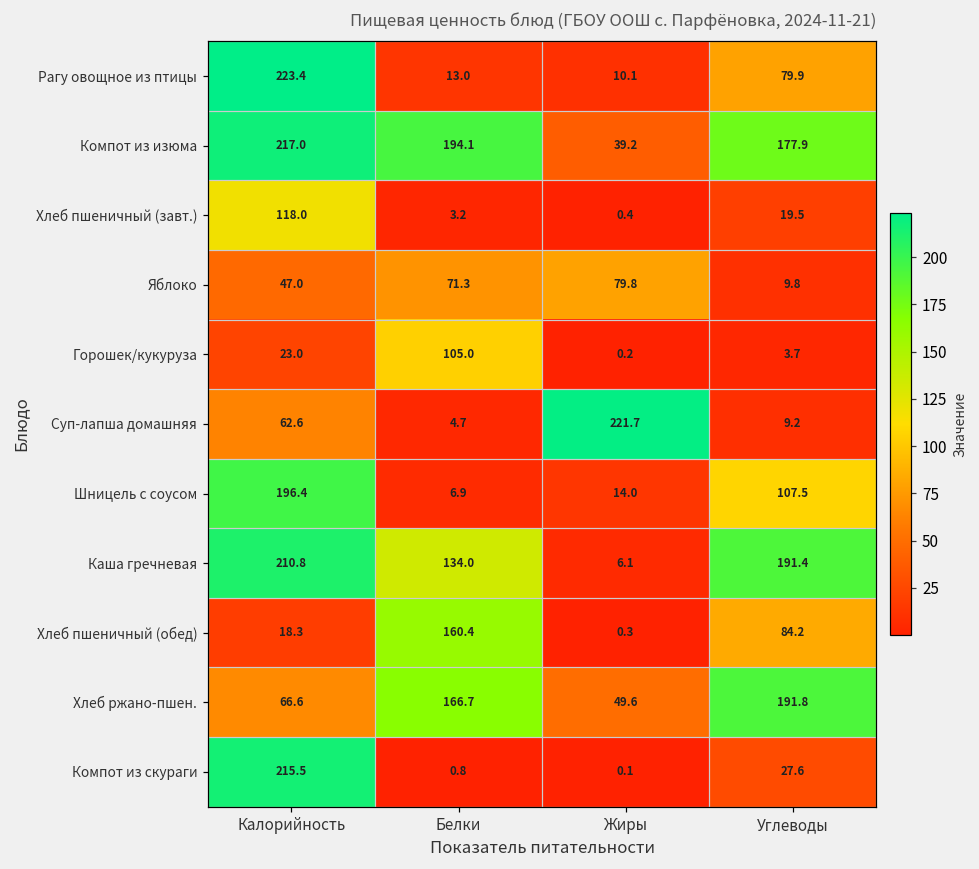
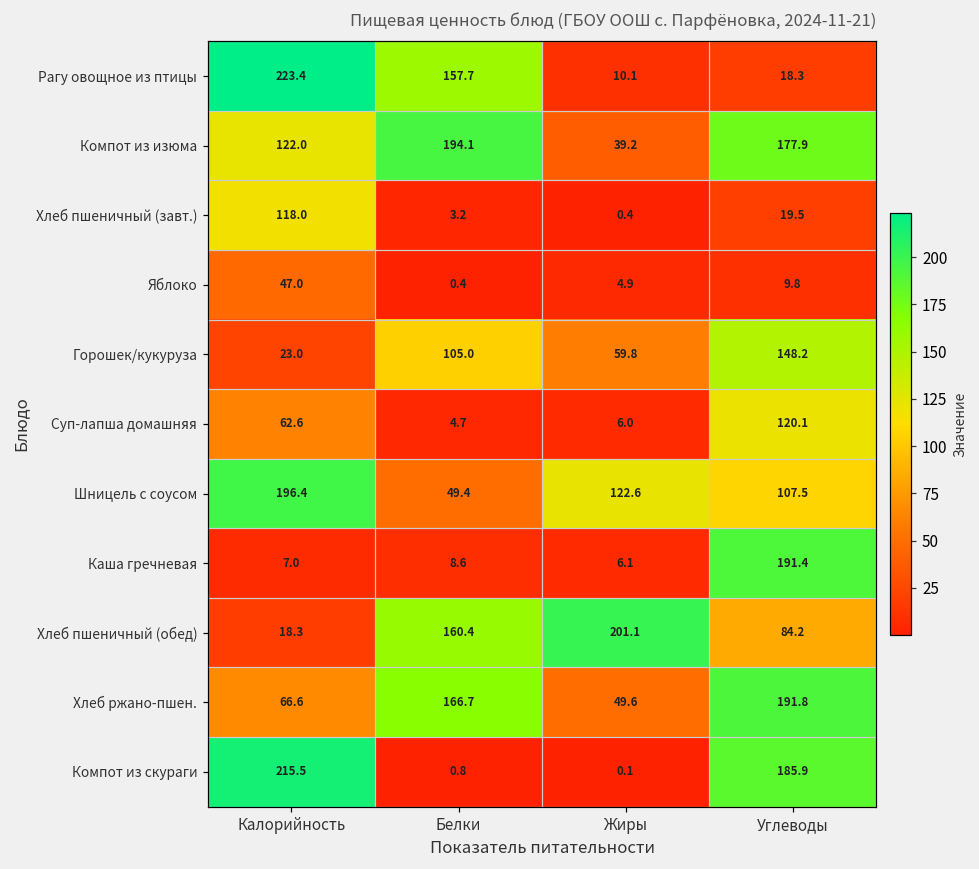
Рагу овощное из птицы, Белки: 13.0 -> 157.7
Рагу овощное из птицы, Углеводы: 79.9 -> 18.3
Компот из изюма, Калорийность: 217.0 -> 122.0
Яблоко, Белки: 71.3 -> 0.4
Яблоко, Жиры: 79.8 -> 4.9
Горошек/кукуруза, Жиры: 0.2 -> 59.8
Горошек/кукуруза, Углеводы: 3.7 -> 148.2
Суп-лапша домашняя, Жиры: 221.7 -> 6.0
Суп-лапша домашняя, Углеводы: 9.2 -> 120.1
Шницель с соусом, Белки: 6.9 -> 49.4
Шницель с соусом, Жиры: 14.0 -> 122.6
Каша гречневая, Калорийность: 210.8 -> 7.0
Каша гречневая, Белки: 134.0 -> 8.6
Хлеб пшеничный (обед), Жиры: 0.3 -> 201.1
Компот из скураги, Углеводы: 27.6 -> 185.9
